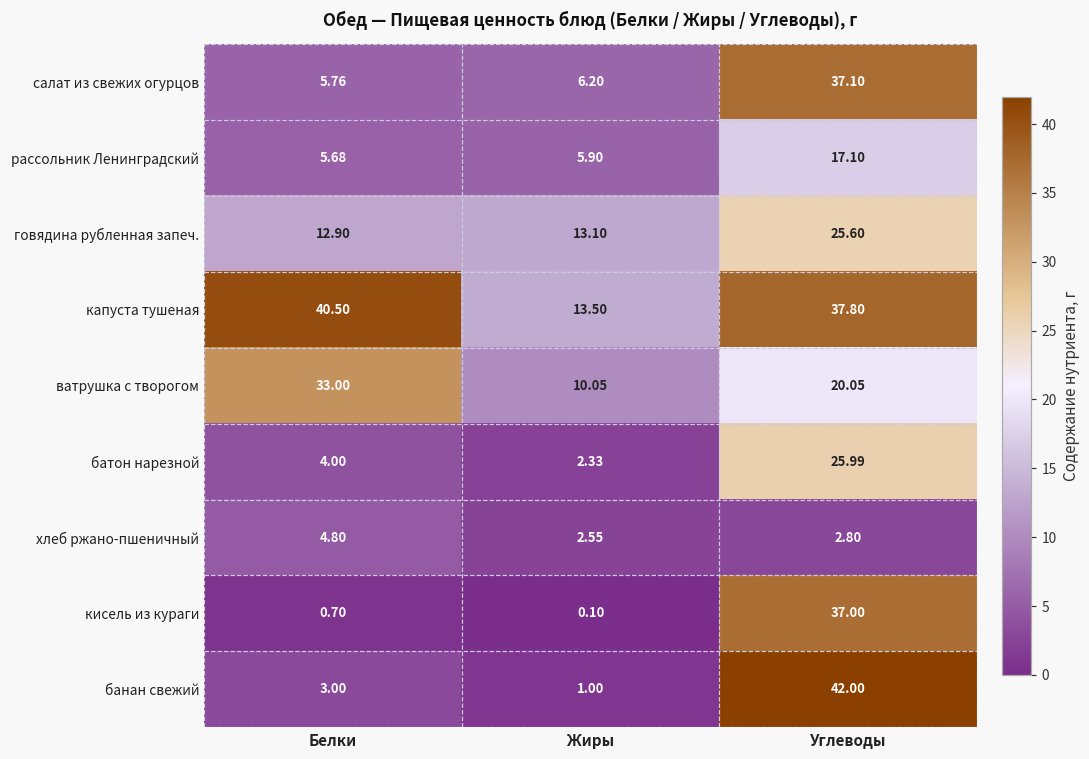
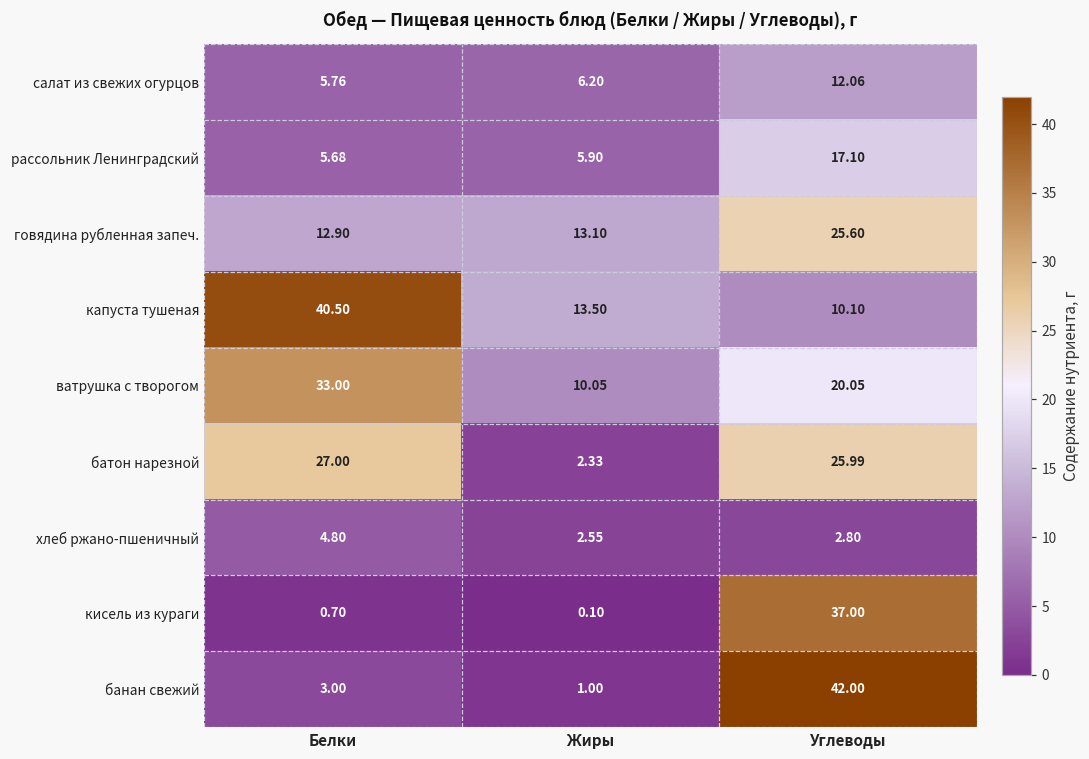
салат из свежих огурцов, Углеводы: 37.10 -> 12.06
капуста тушеная, Углеводы: 37.80 -> 10.10
батон нарезной, Белки: 4.00 -> 27.00
